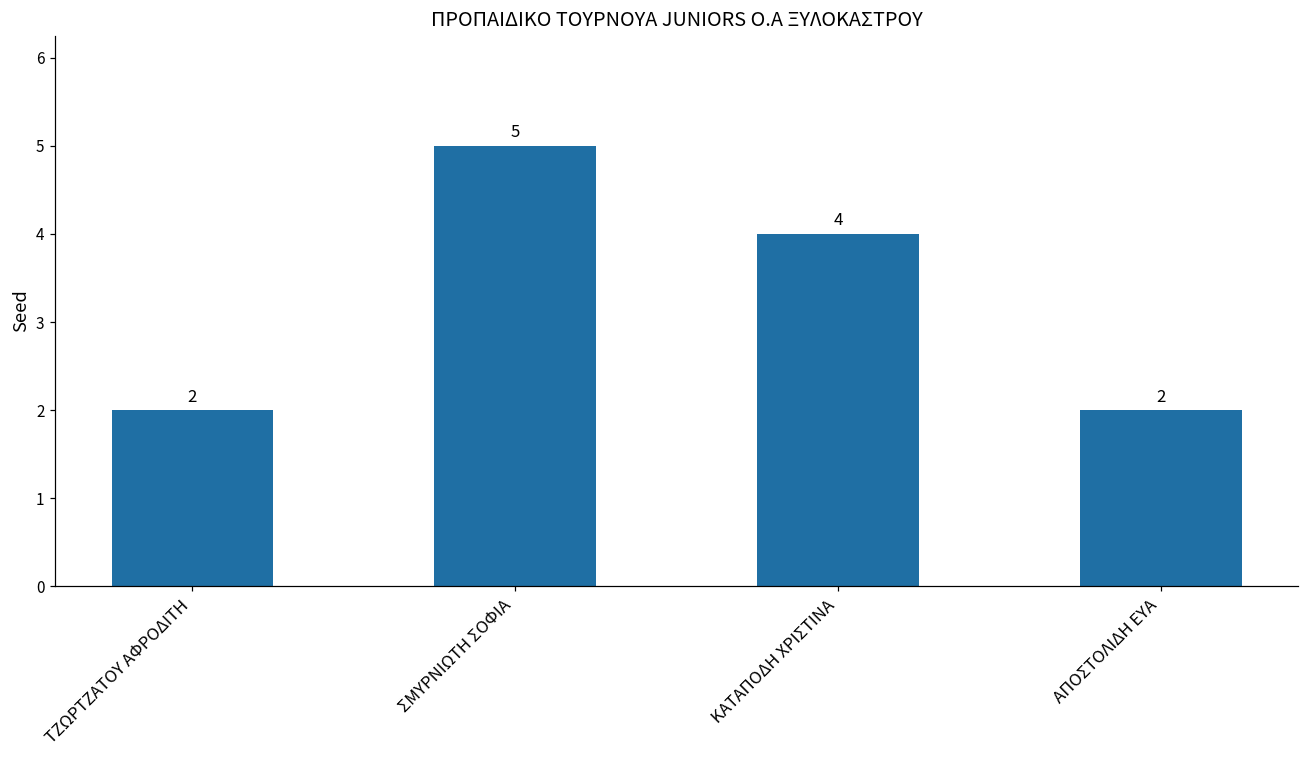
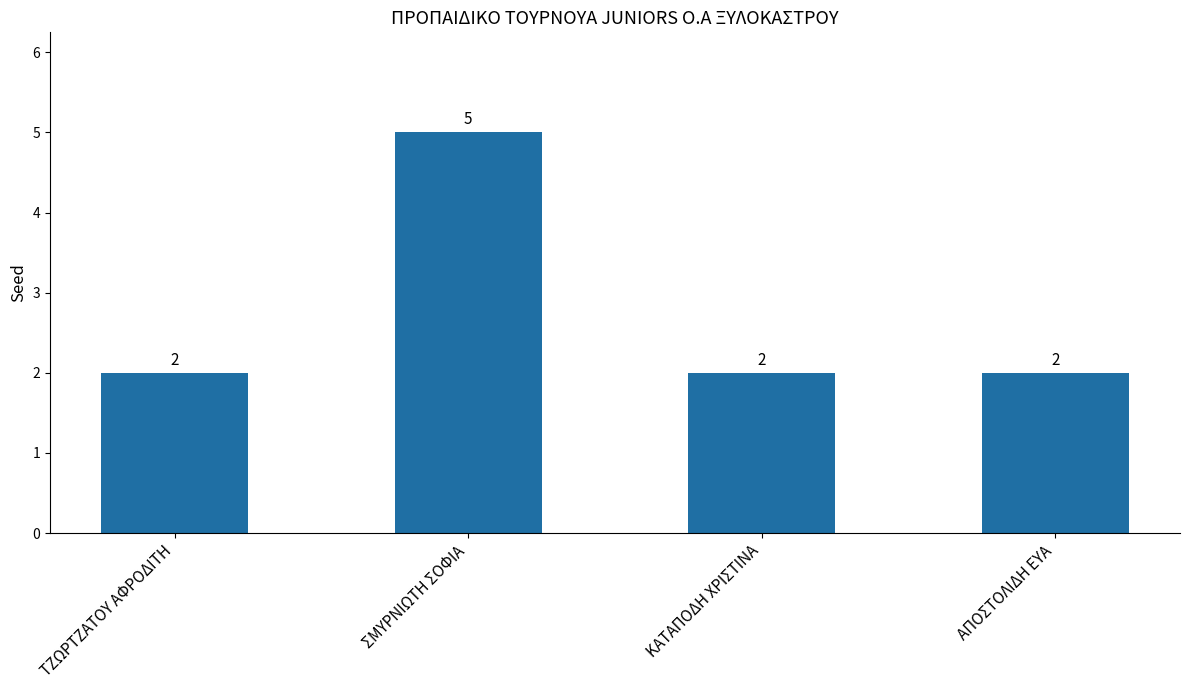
ΚΑΤΑΠΟΔΗ ΧΡΙΣΤΙΝΑ: 4 -> 2
